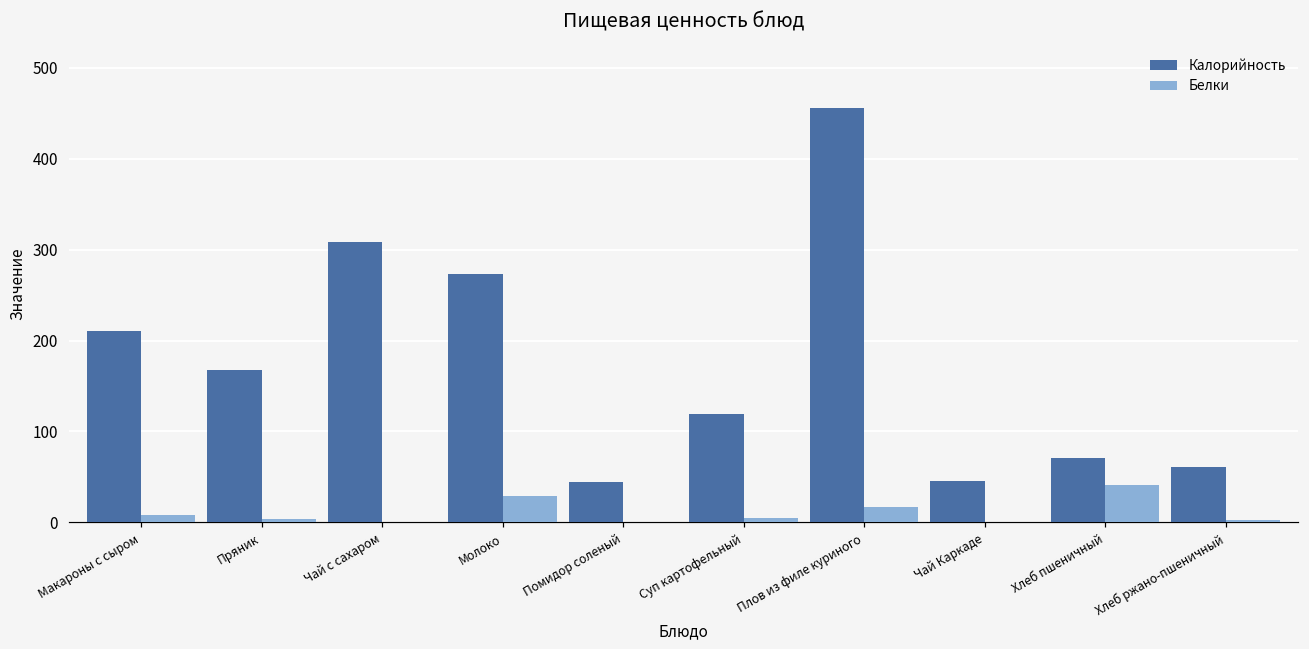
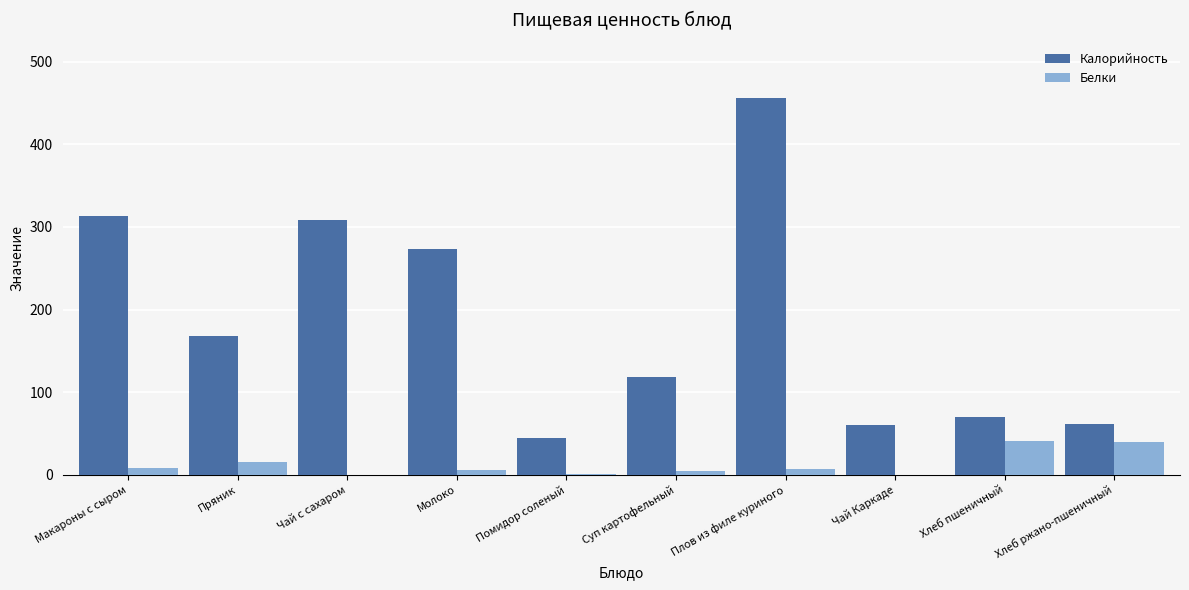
Калорийность, Макароны с сыром: 210 -> 310
Белки, Пряник: 0 -> 20
Белки, Молоко: 30 -> 10
Белки, Плов из филе куриного: 20 -> 10
Калорийность, Чай Каркаде: 50 -> 60
Белки, Хлеб ржано-пшеничный: 0 -> 40
